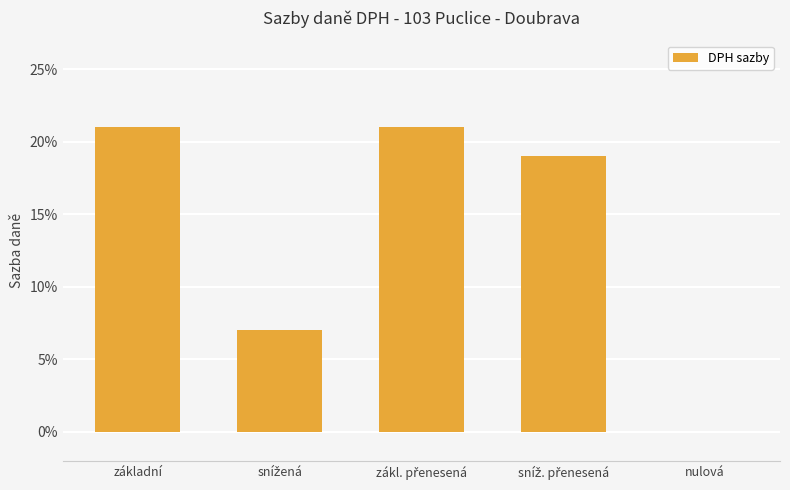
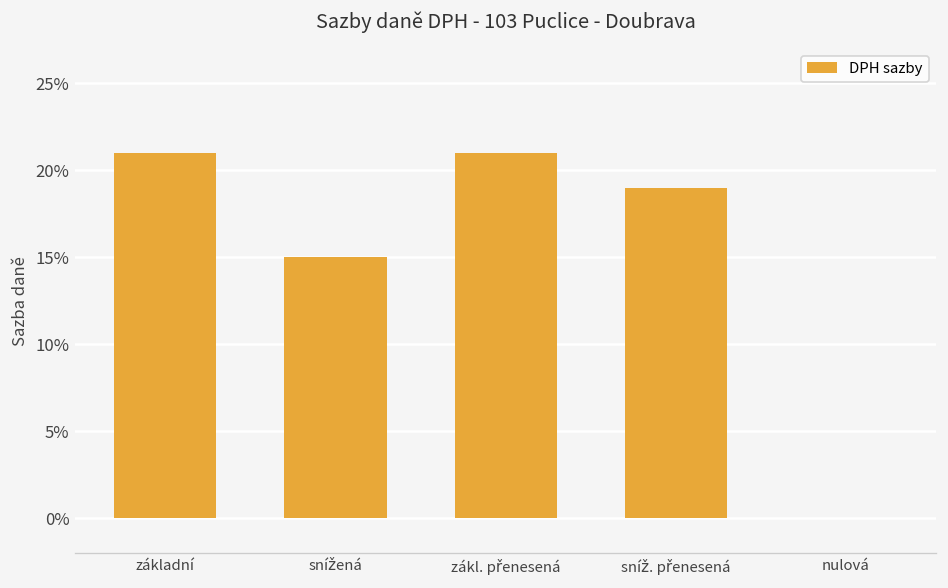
snížená: 7.0% -> 15.0%
